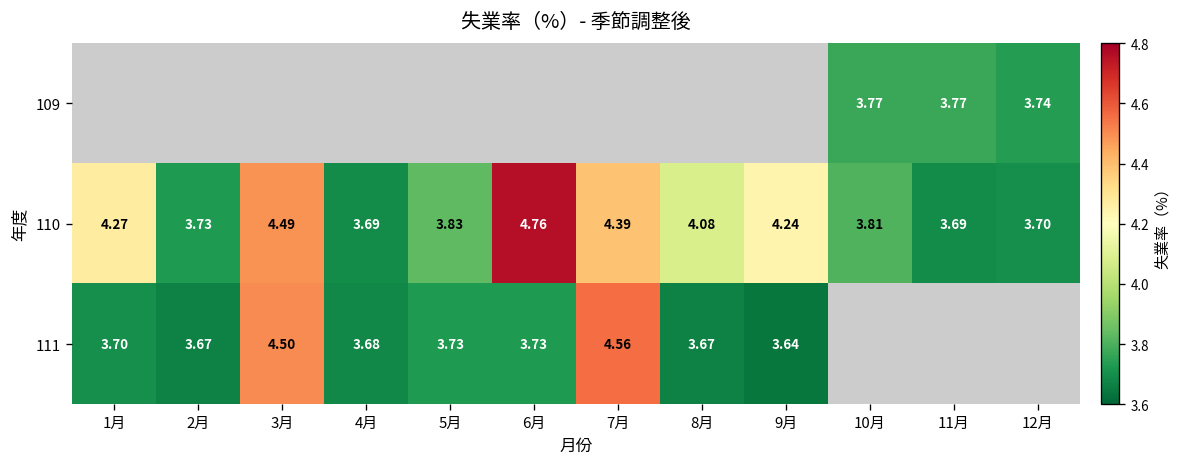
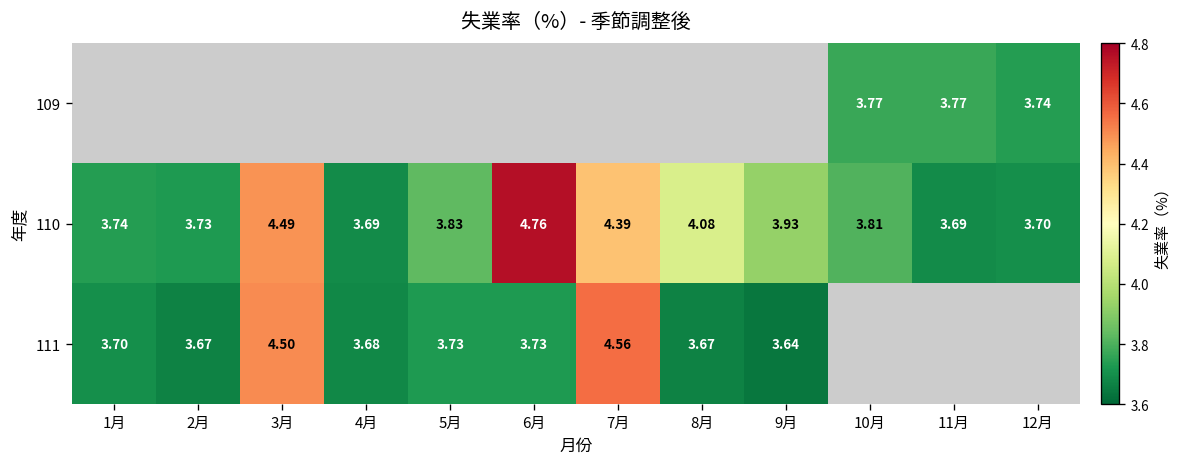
110, 1月: 4.27 -> 3.74
110, 9月: 4.24 -> 3.93
